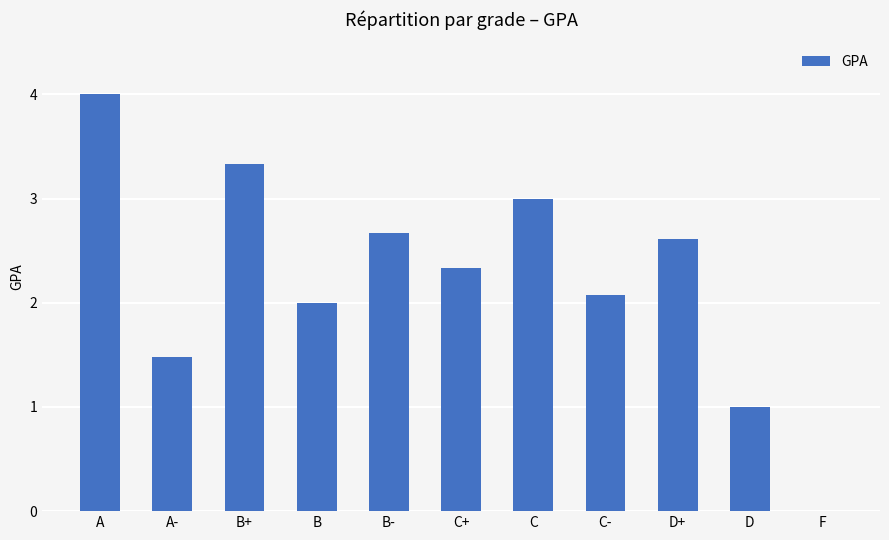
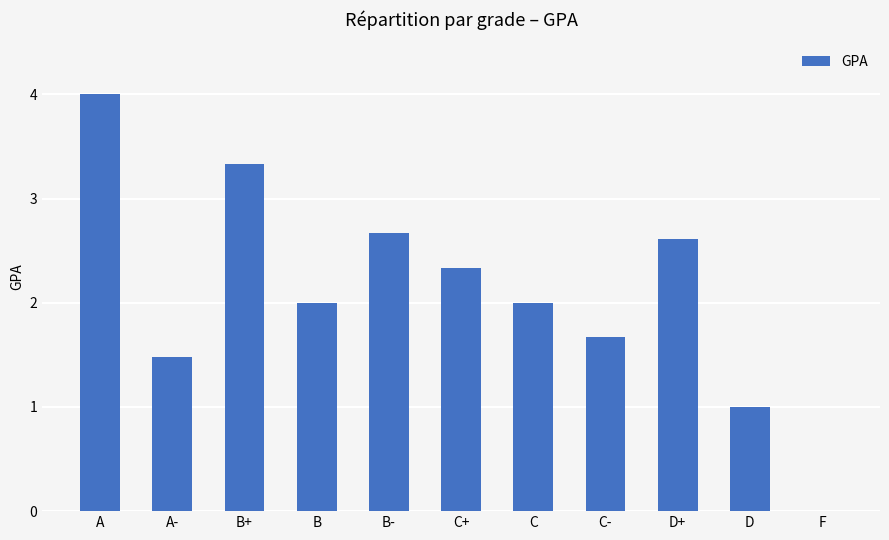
C: 3 -> 2
C-: 2.07 -> 1.67
